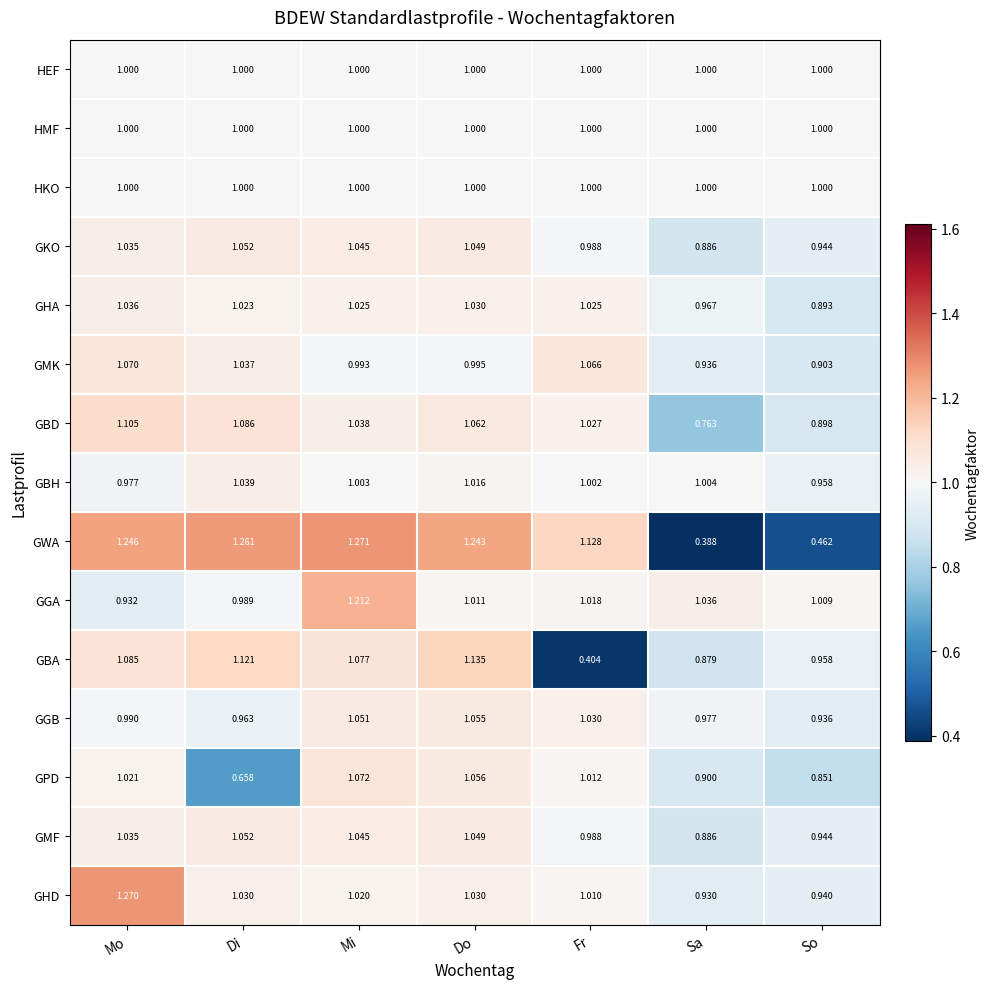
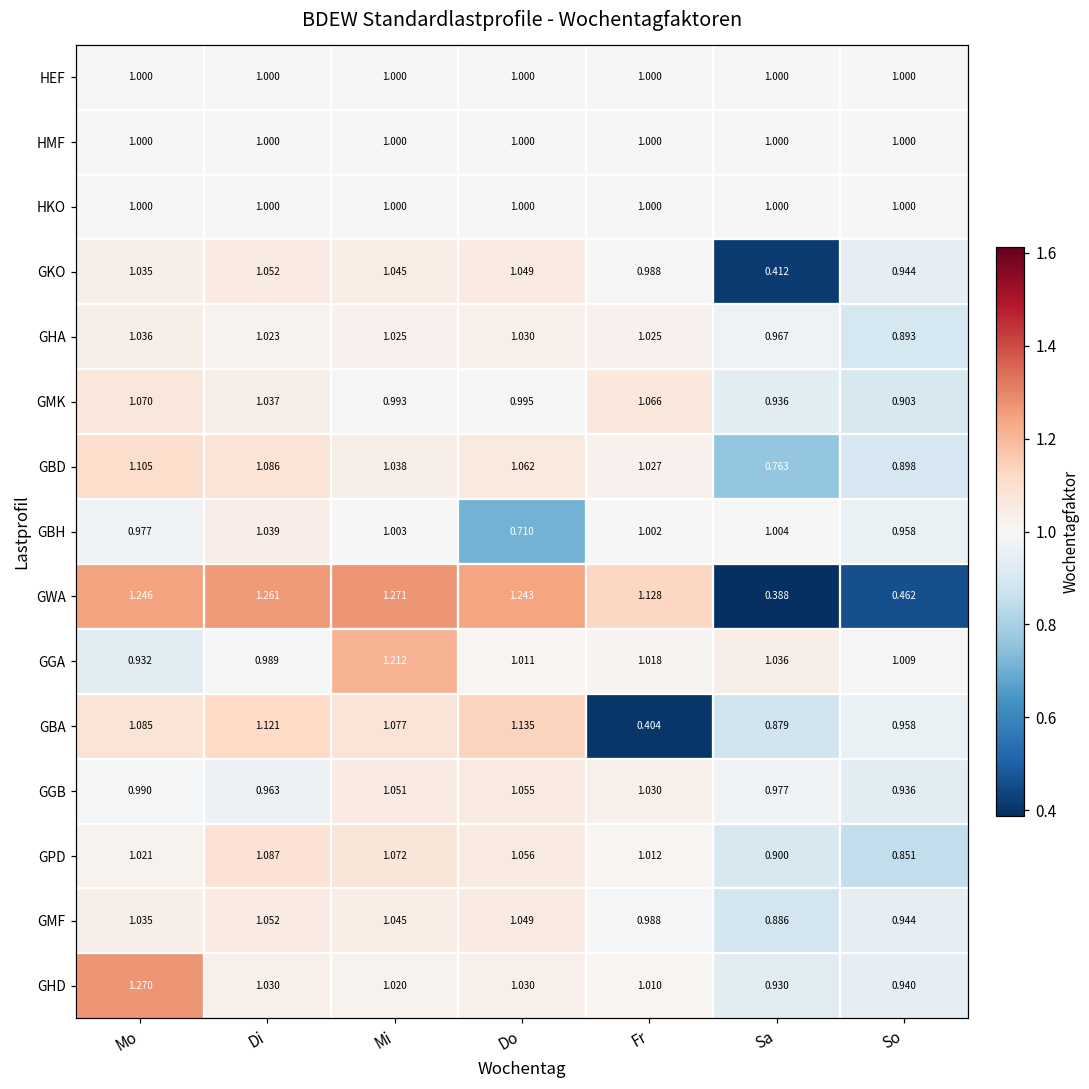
GKO, Sa: 0.886 -> 0.412
GBH, Do: 1.016 -> 0.710
GPD, Di: 0.658 -> 1.087
